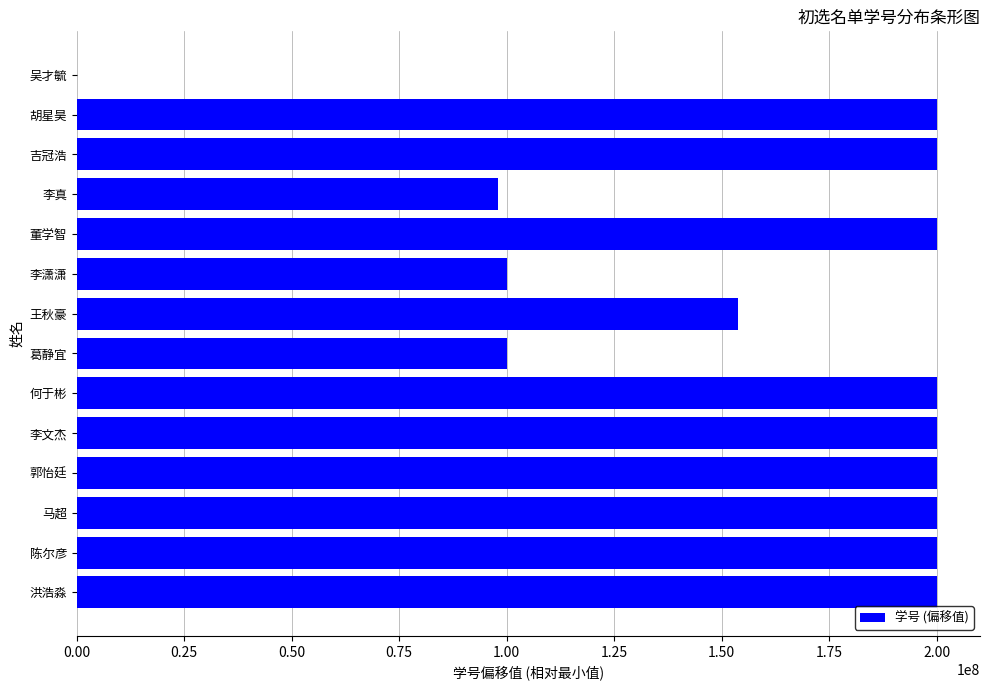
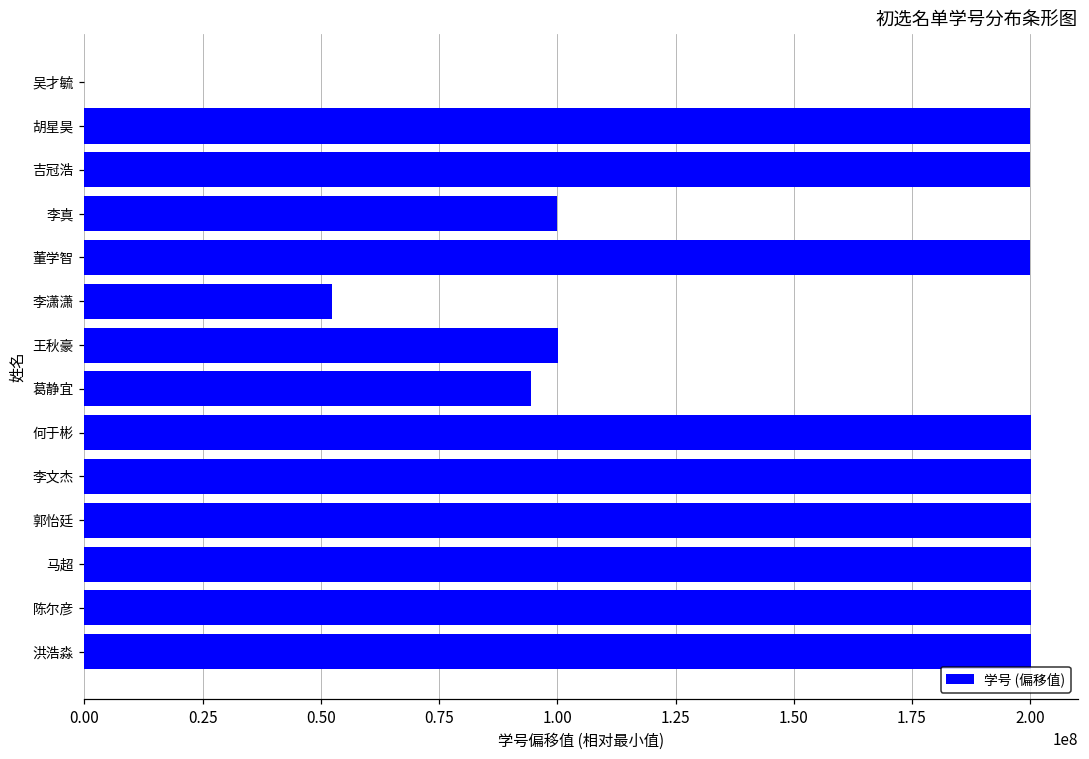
李真: 98000000 -> 100000000
李潇潇: 100000000 -> 52000000
王秋豪: 154000000 -> 100000000
葛静宜: 100000000 -> 94000000
